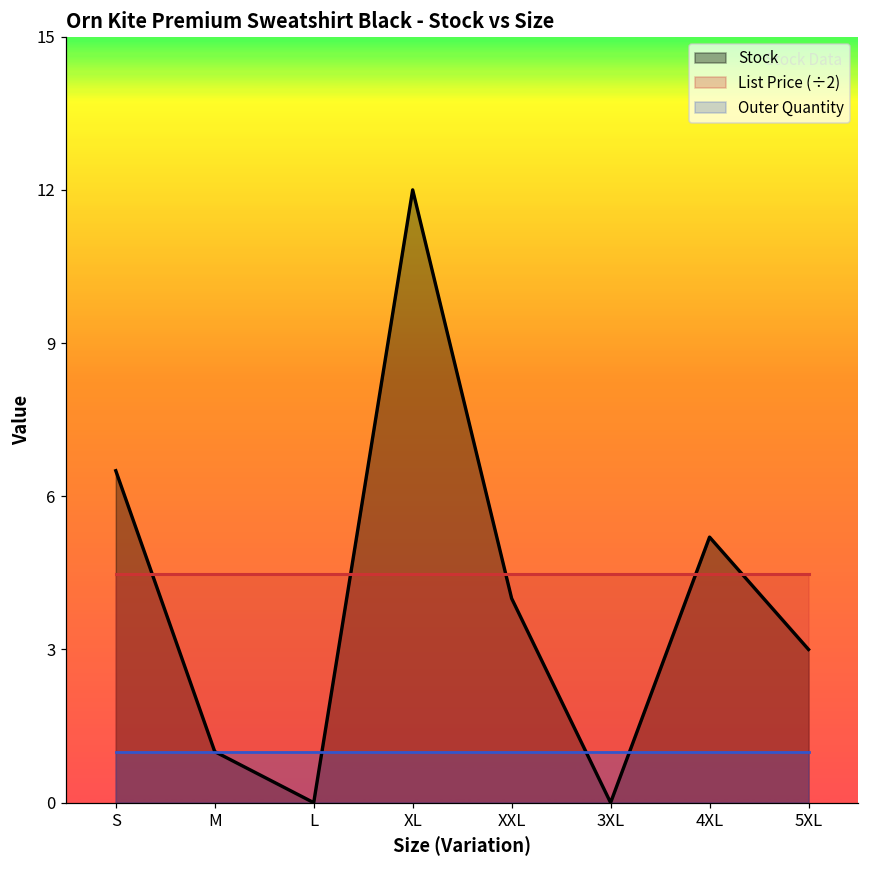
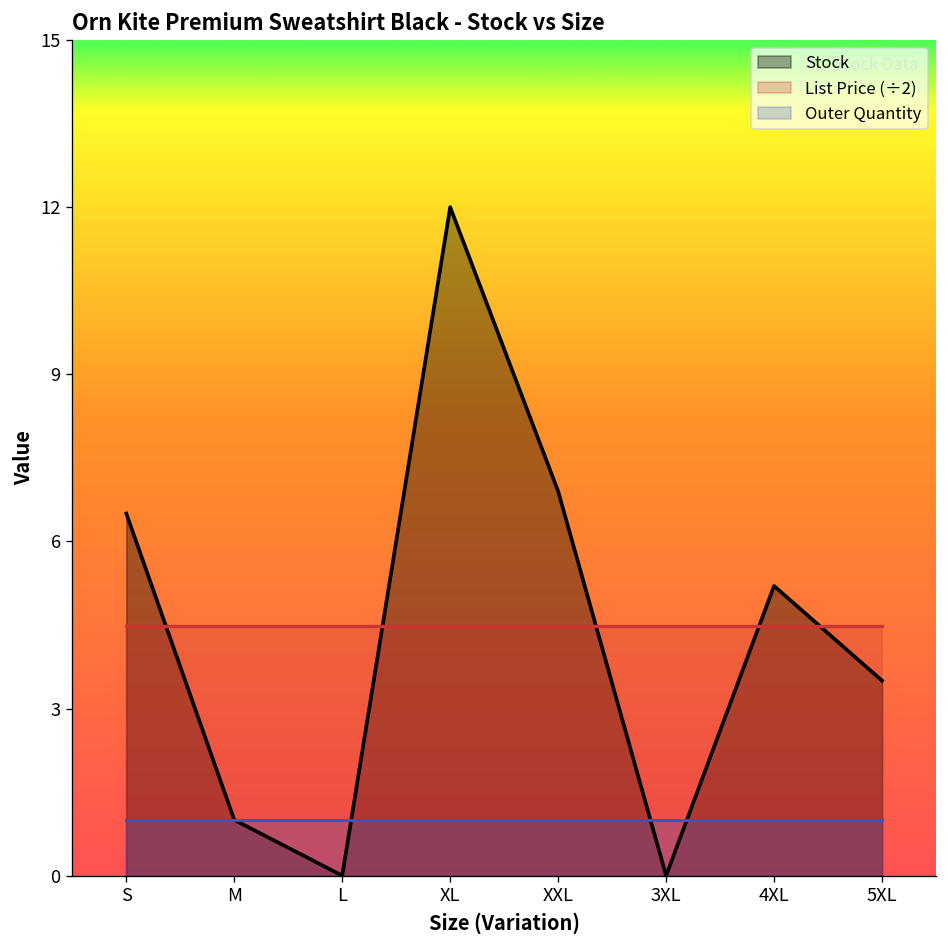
Stock, XXL: 4.0 -> 6.9
Stock, 5XL: 3.0 -> 3.5
